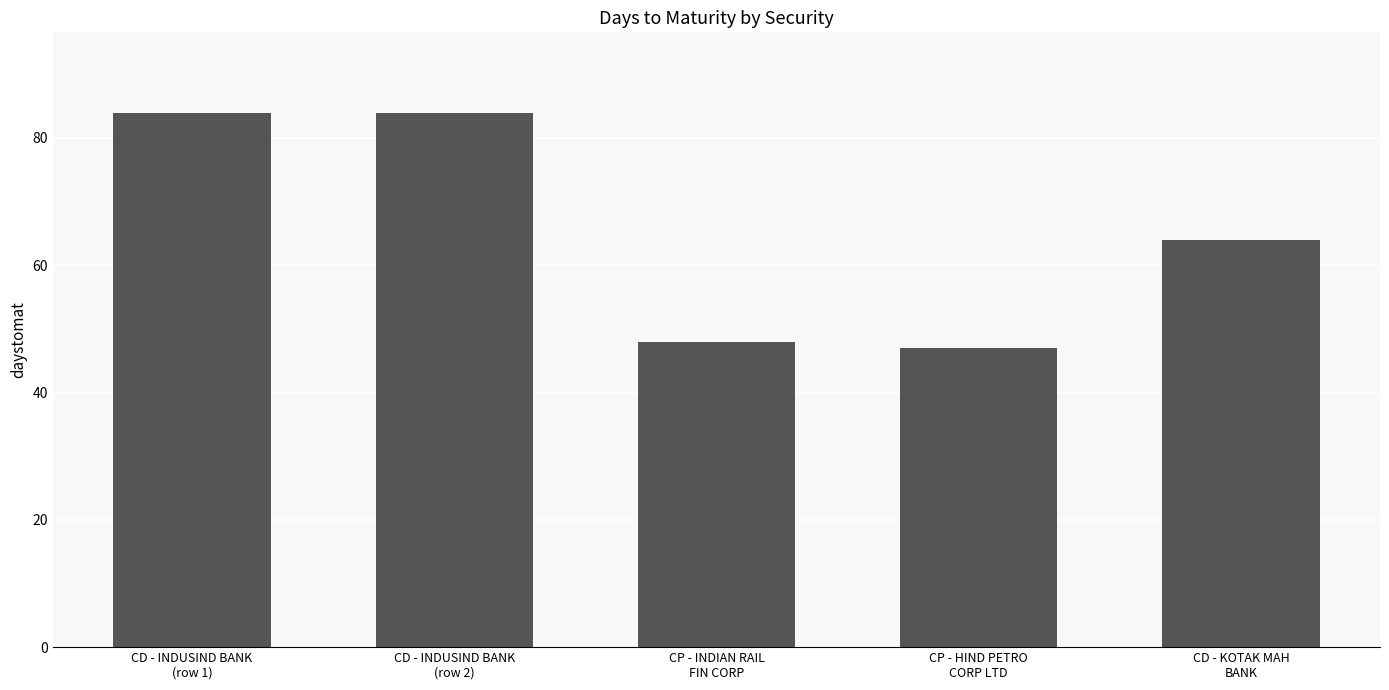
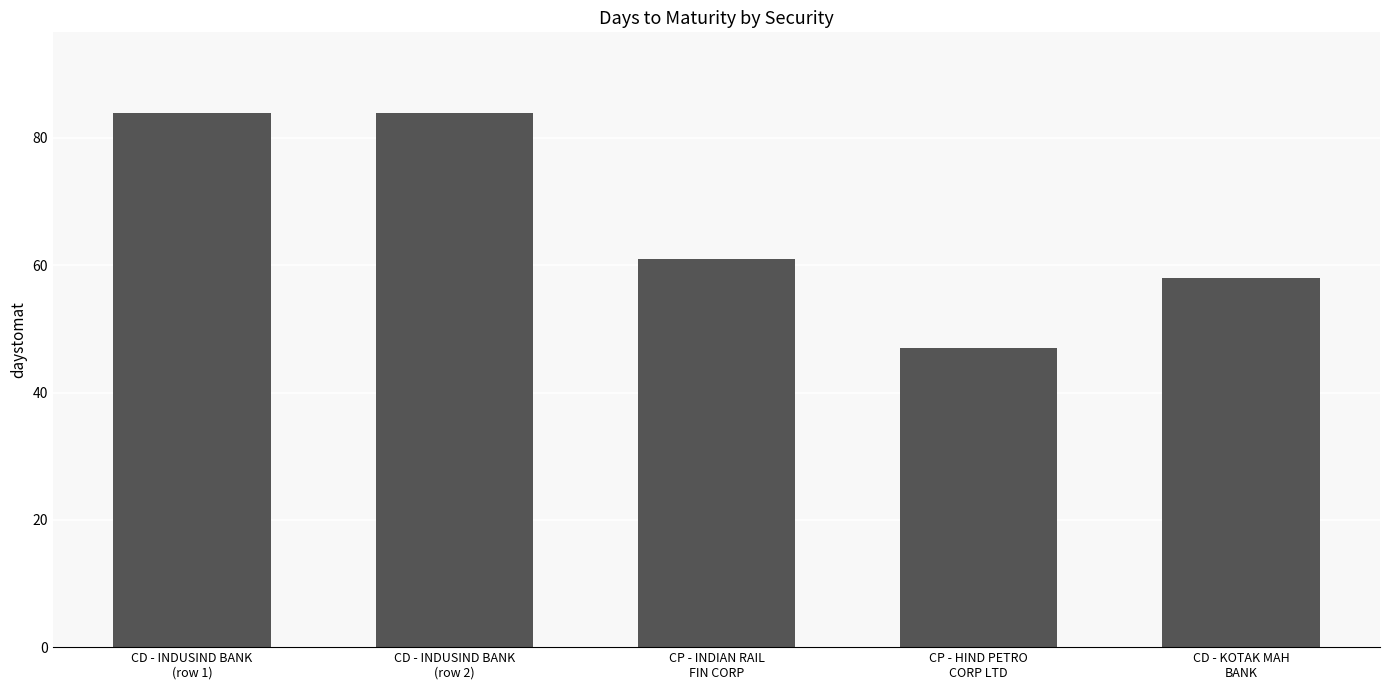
CP - INDIAN RAIL FIN CORP: 48 -> 61
CD - KOTAK MAH BANK: 64 -> 58
